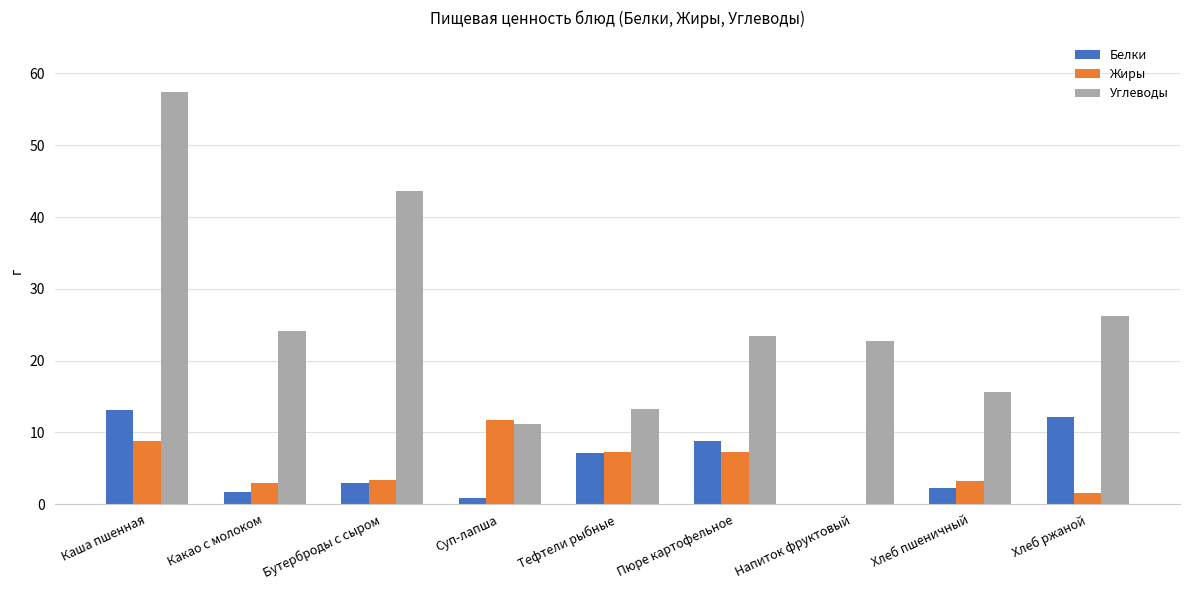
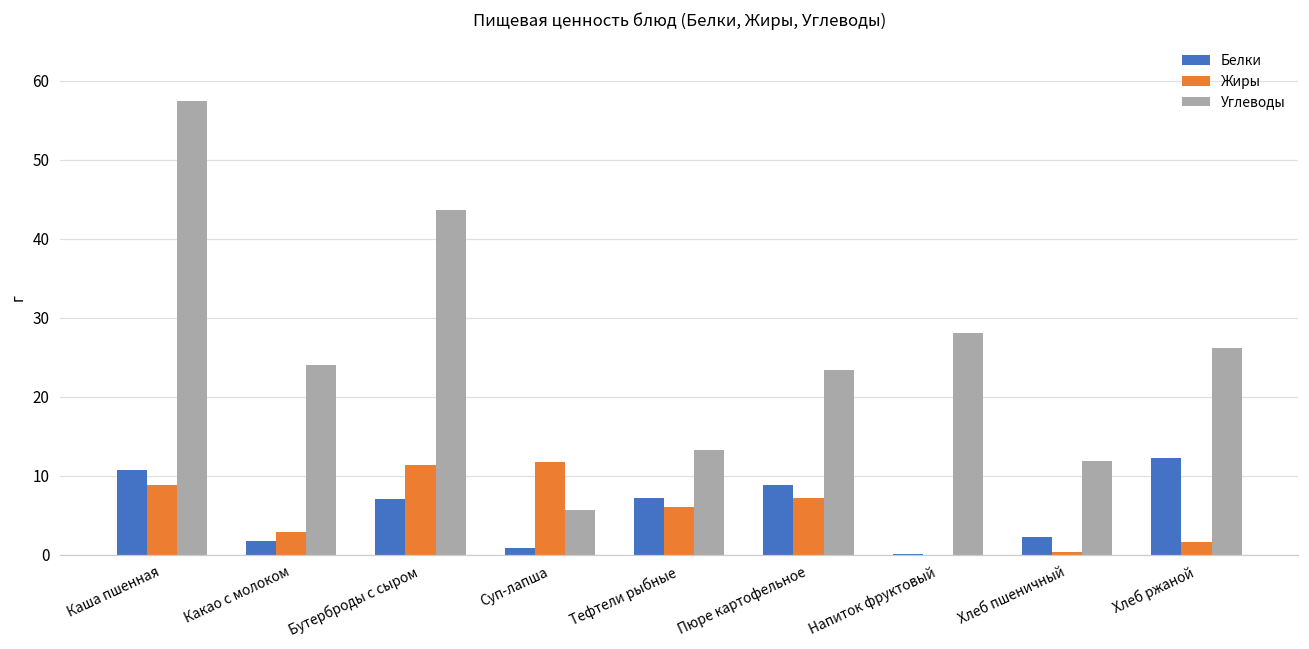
Белки, Каша пшенная: 13 -> 11
Белки, Бутерброды с сыром: 3 -> 7
Жиры, Бутерброды с сыром: 3 -> 11
Углеводы, Суп-лапша: 11 -> 6
Жиры, Тефтели рыбные: 7 -> 6
Углеводы, Напиток фруктовый: 23 -> 28
Жиры, Хлеб пшеничный: 3 -> 0
Углеводы, Хлеб пшеничный: 16 -> 12
